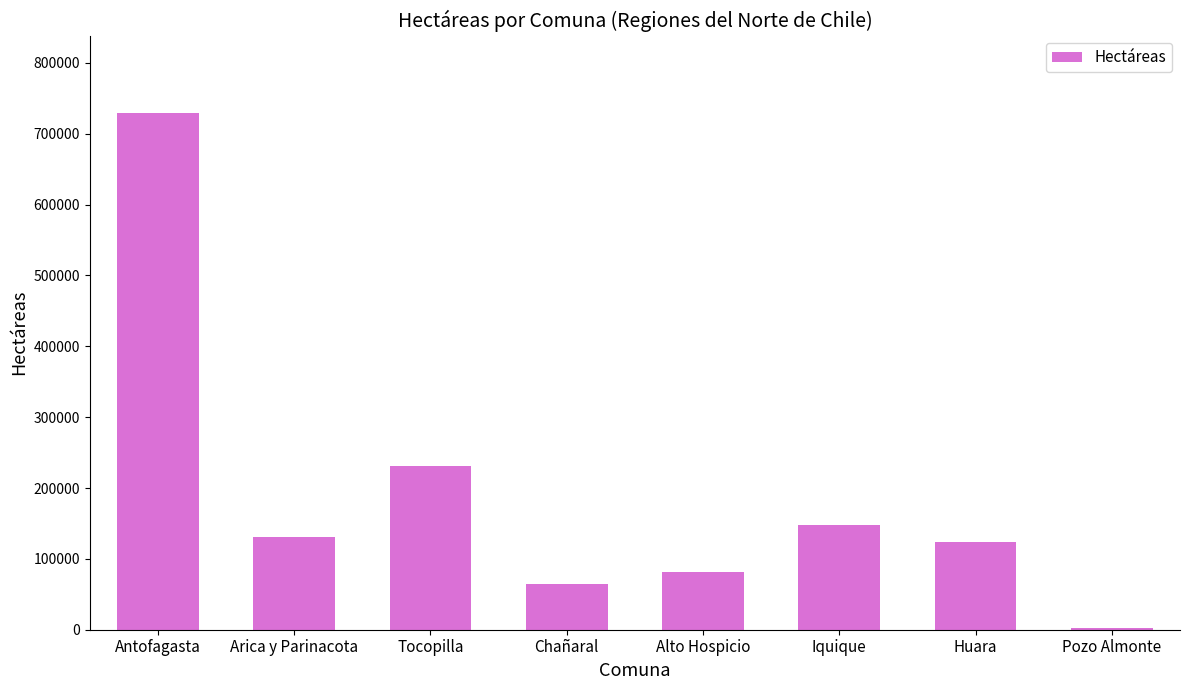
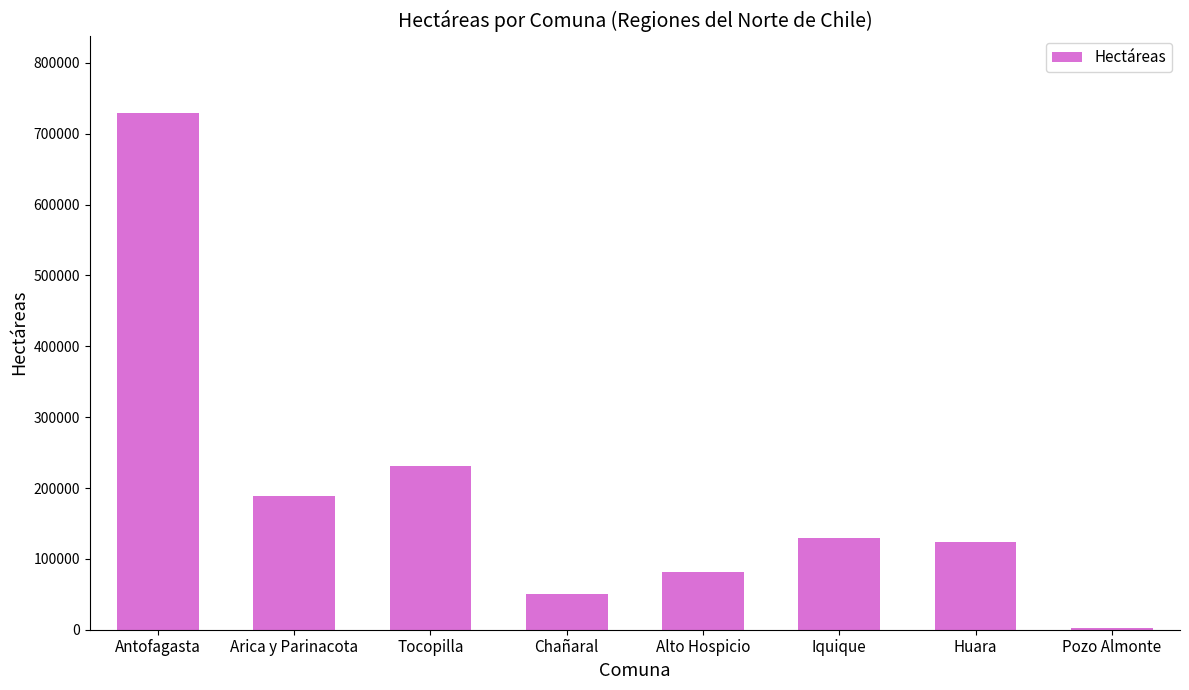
Arica y Parinacota: 130000 -> 190000
Chañaral: 60000 -> 50000
Iquique: 150000 -> 130000
